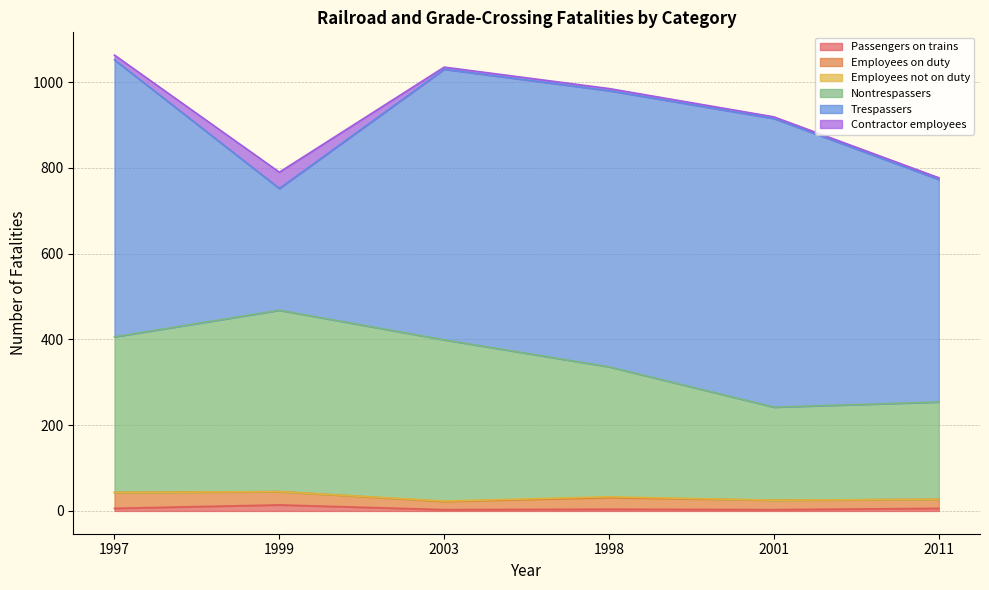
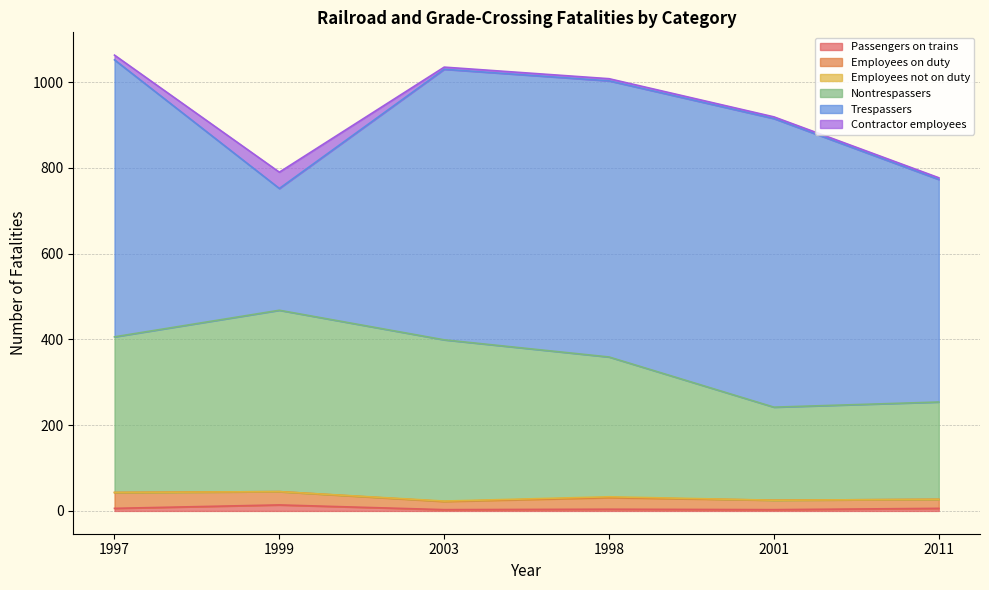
Nontrespassers, 1998: 300 -> 330
